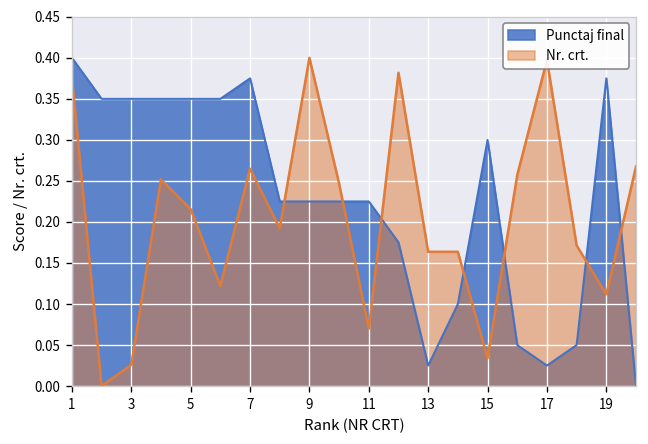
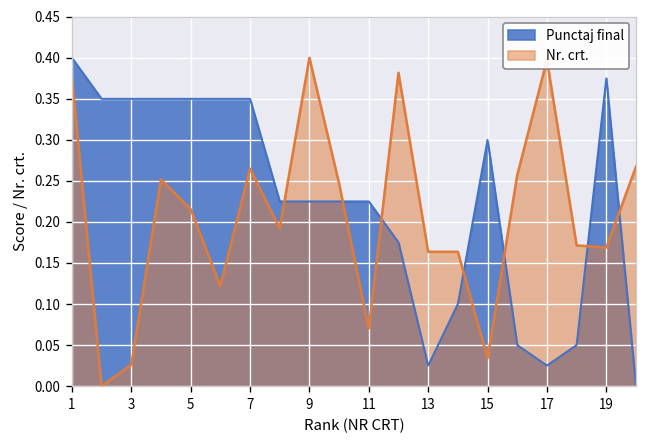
Punctaj final, 7: 0.38 -> 0.35
Nr. crt., 19: 0.11 -> 0.17
